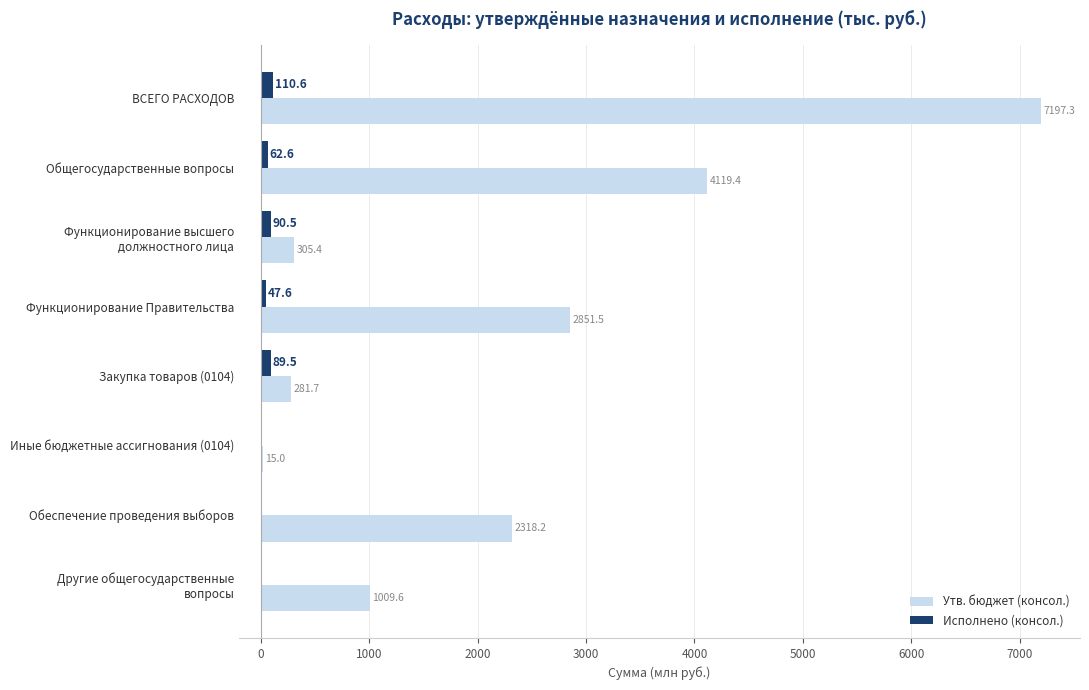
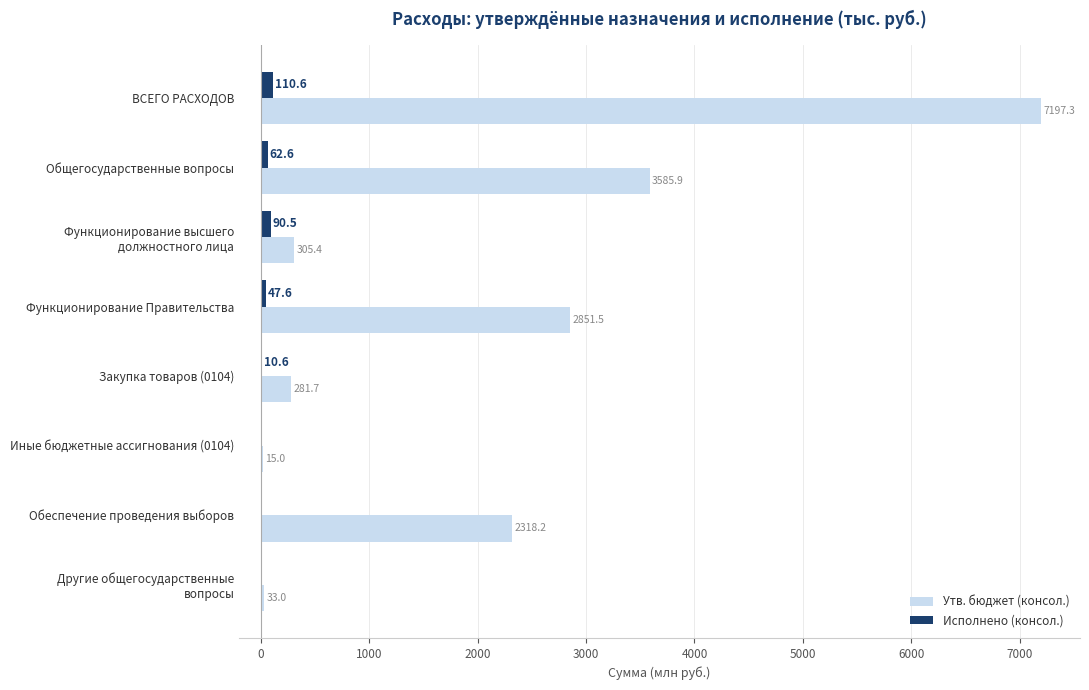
Утв. бюджет (консол.), Общегосударственные вопросы: 4119.4 -> 3585.9
Исполнено (консол.), Закупка товаров (0104): 89.5 -> 10.6
Утв. бюджет (консол.), Другие общегосударственные вопросы: 1009.6 -> 33.0
